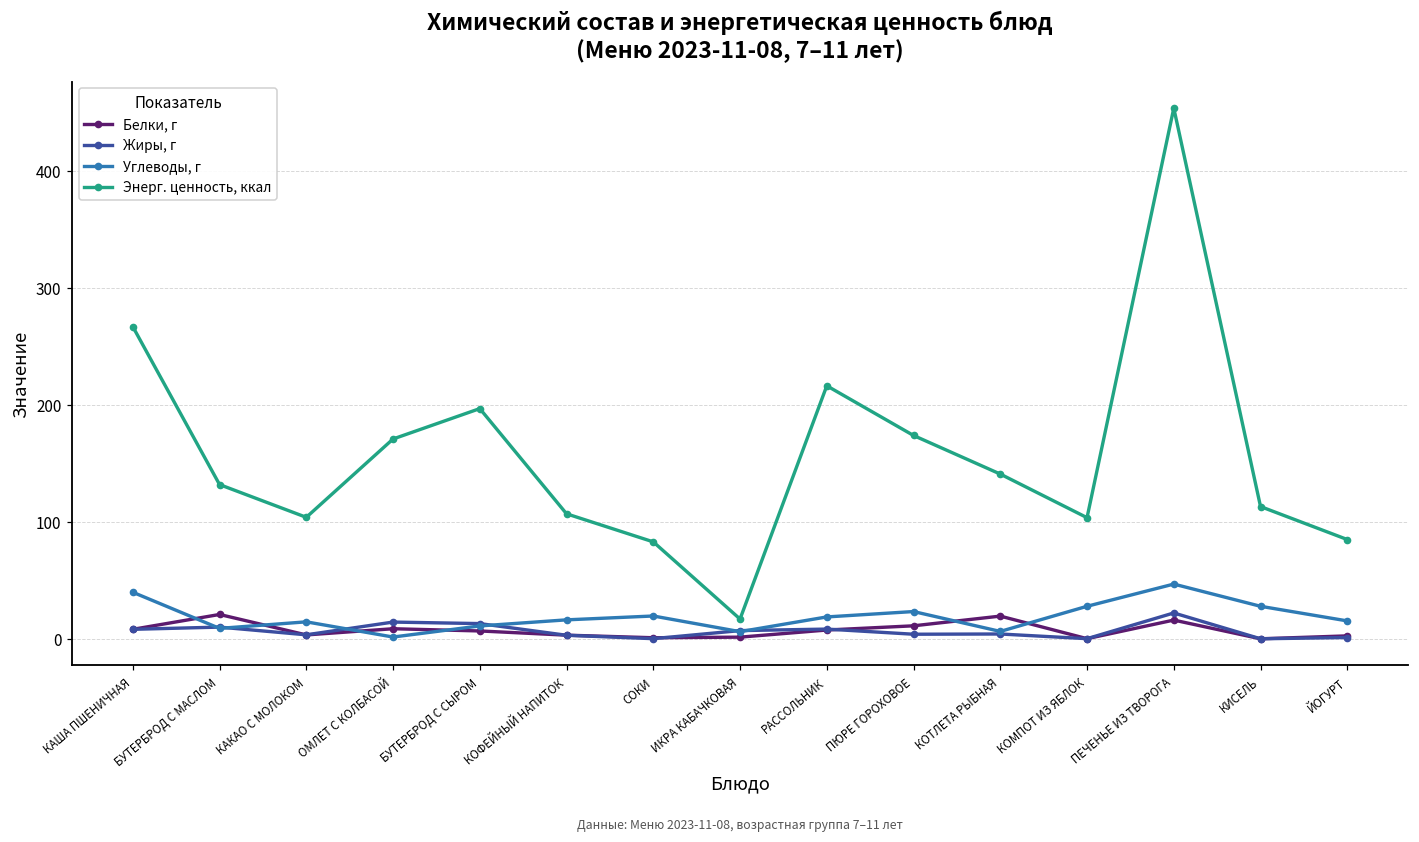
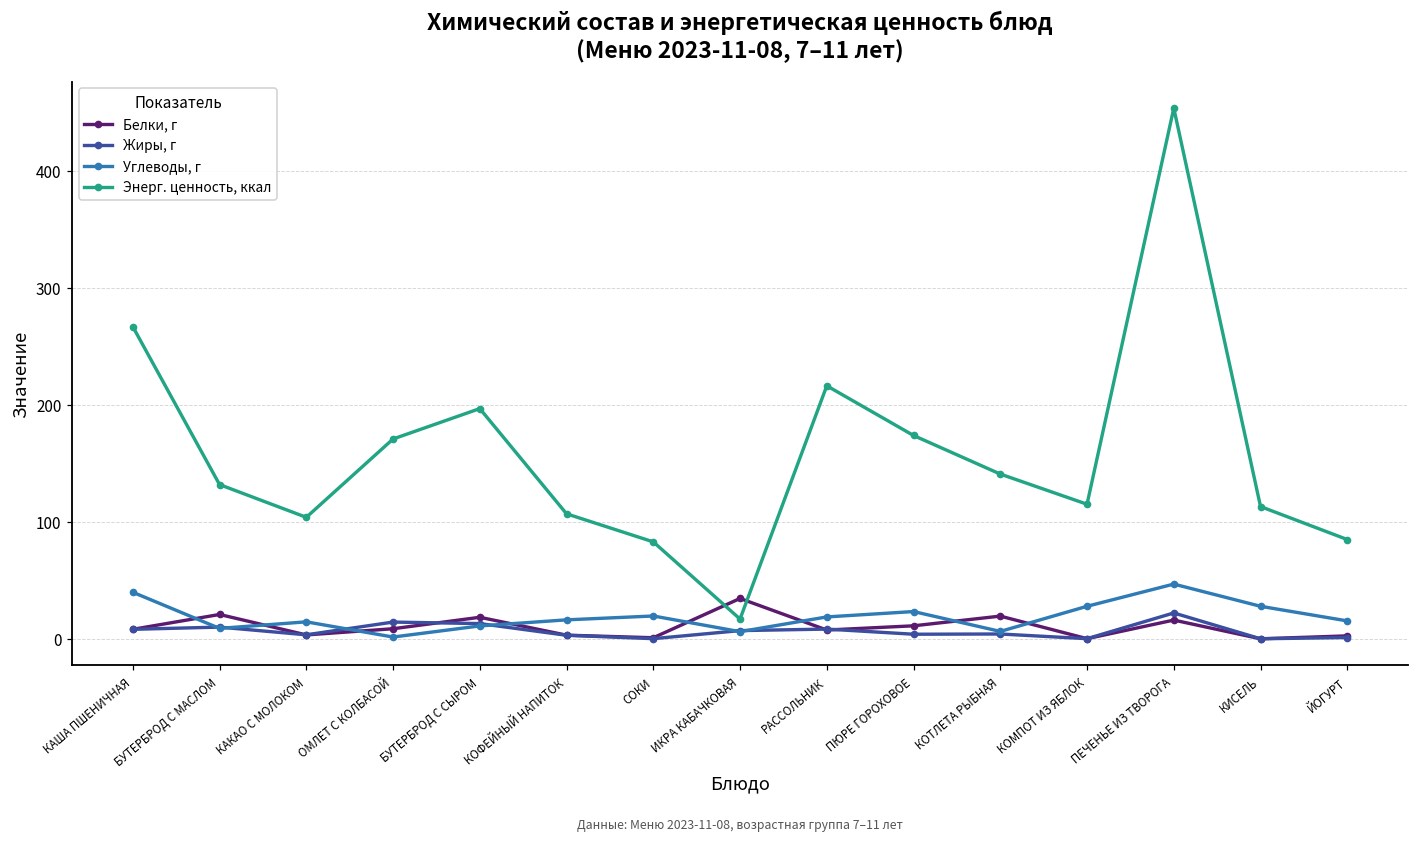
Белки, г, БУТЕРБРОД С СЫРОМ: 7 -> 19
Белки, г, ИКРА КАБАЧКОВАЯ: 2 -> 35
Энерг. ценность, ккал, КОМПОТ ИЗ ЯБЛОК: 104 -> 115
